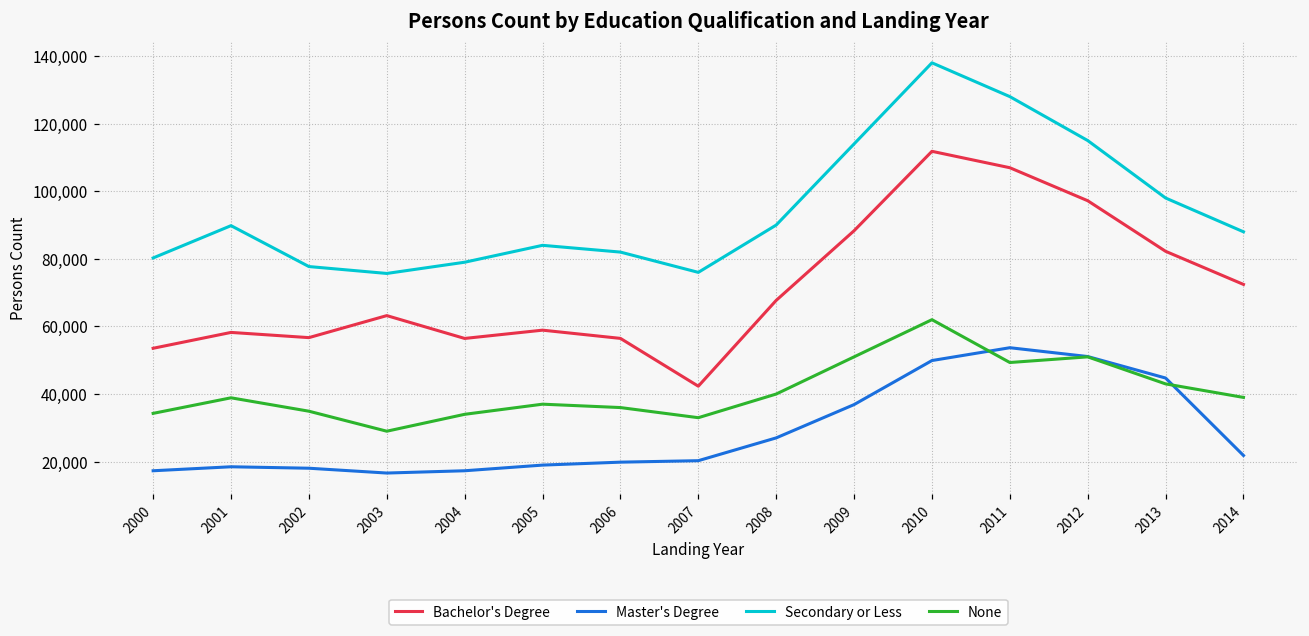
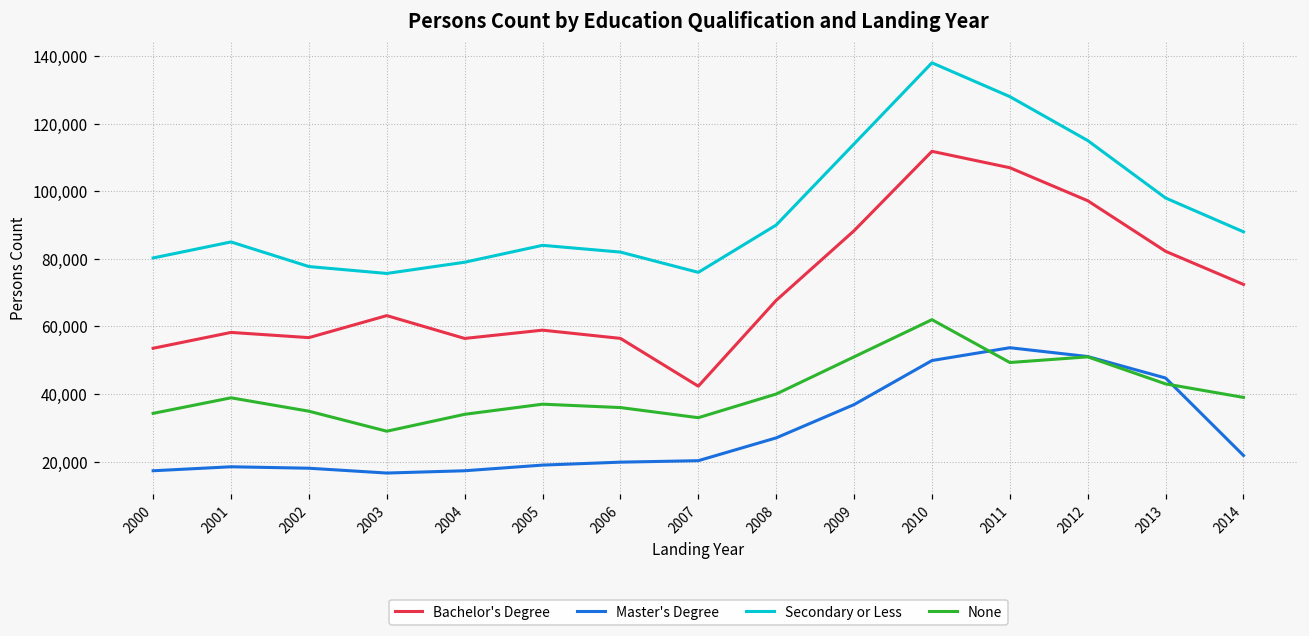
Secondary or Less, 2001: 90,000 -> 85,000
